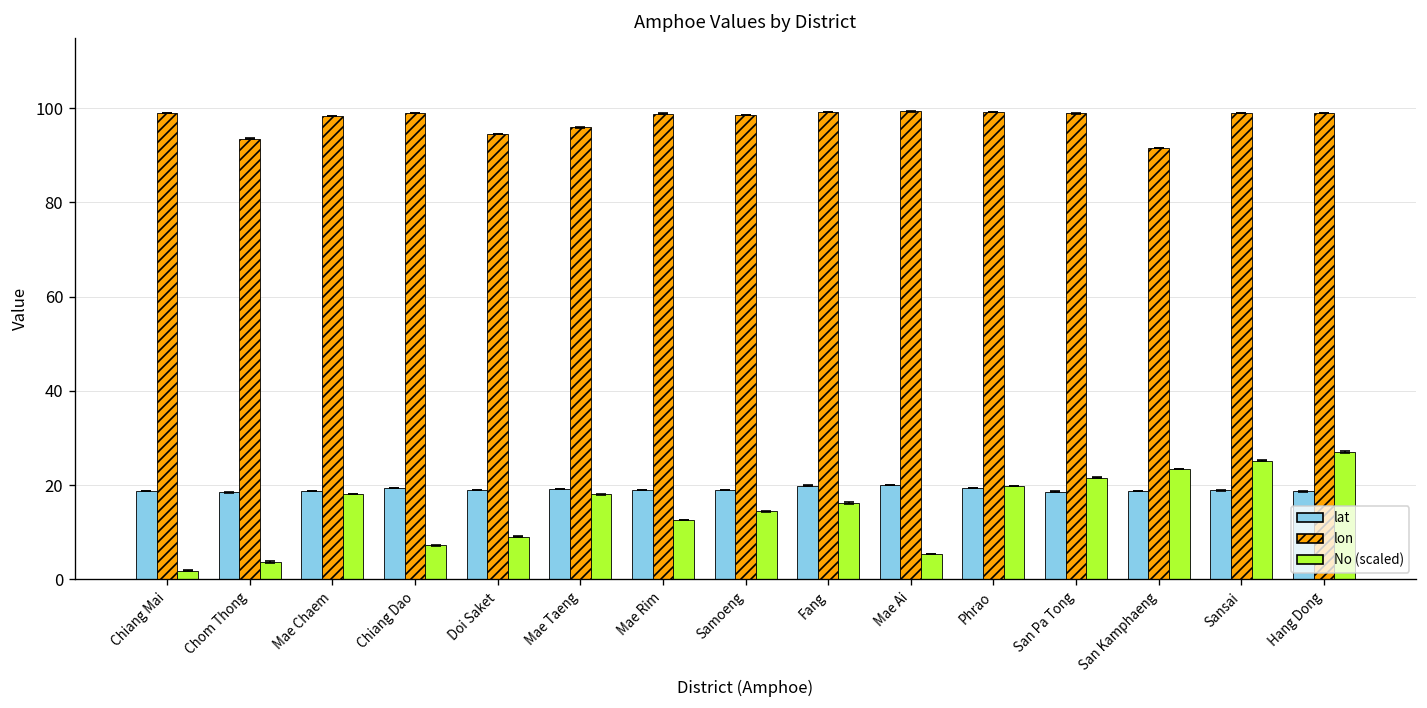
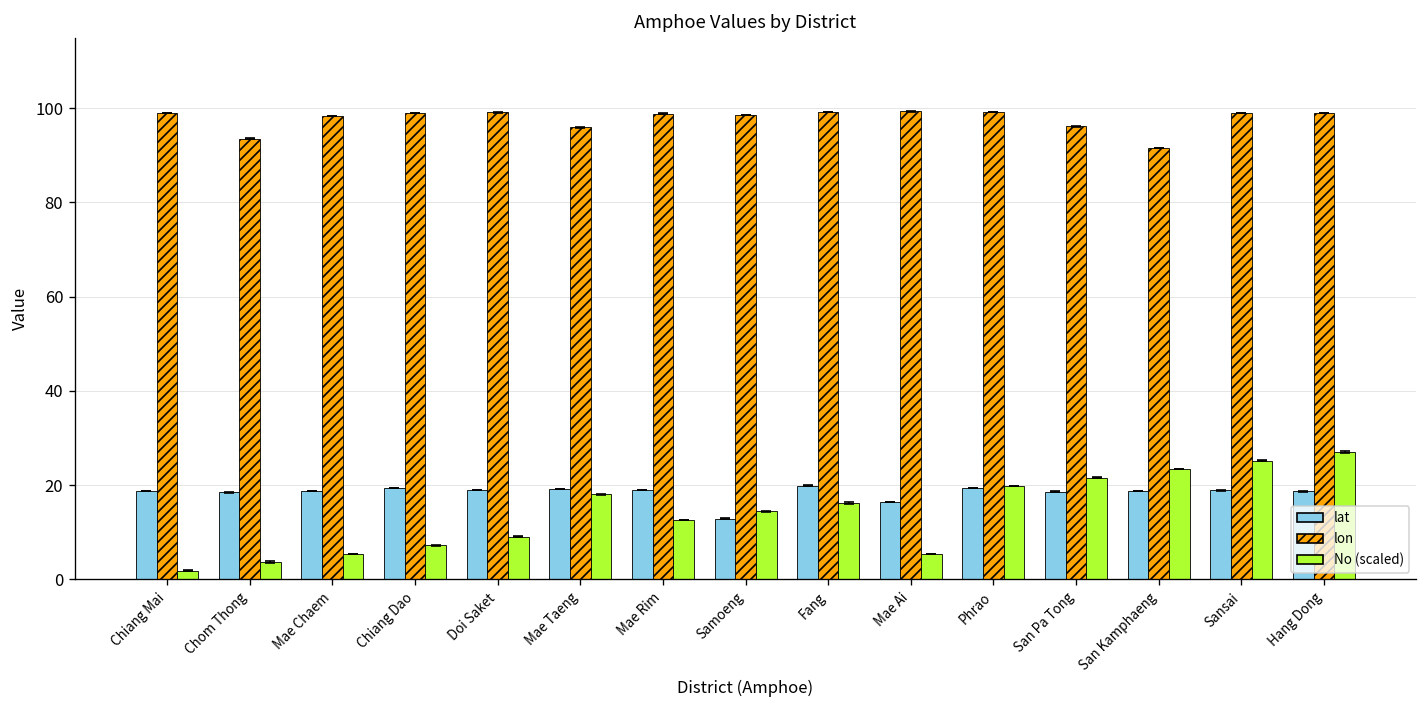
No (scaled), Mae Chaem: 18 -> 5
lon, Doi Saket: 95 -> 99
lat, Samoeng: 19 -> 13
lat, Mae Ai: 20 -> 16
lon, San Pa Tong: 99 -> 96
